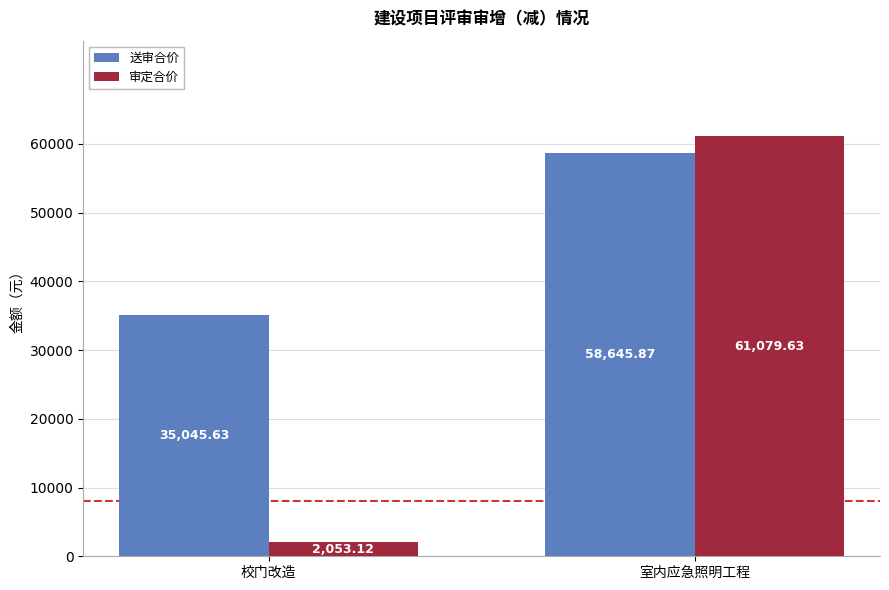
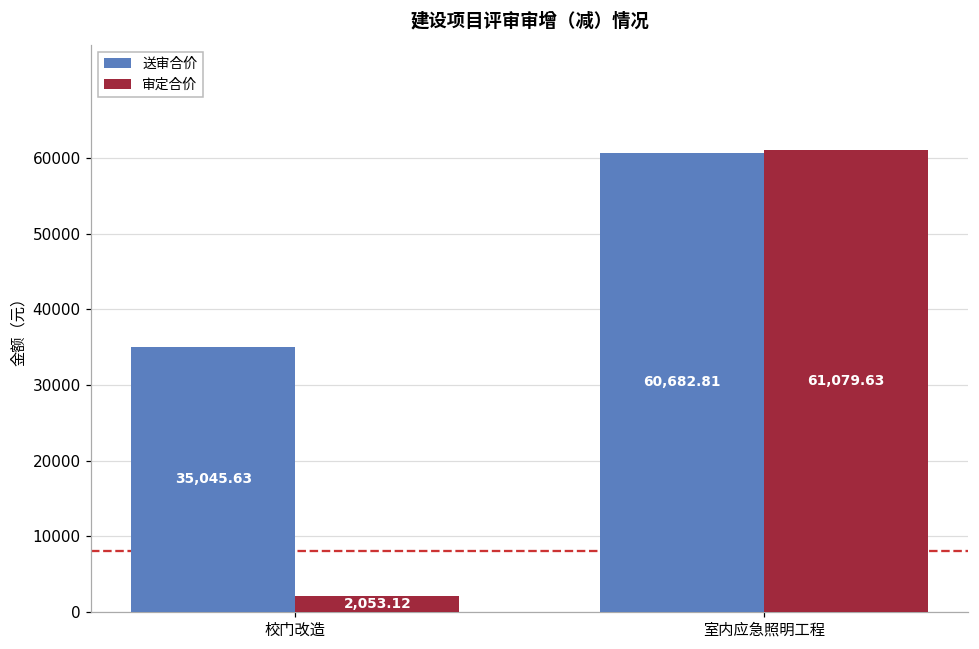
送审合价, 室内应急照明工程: 58,645.87 -> 60,682.81
